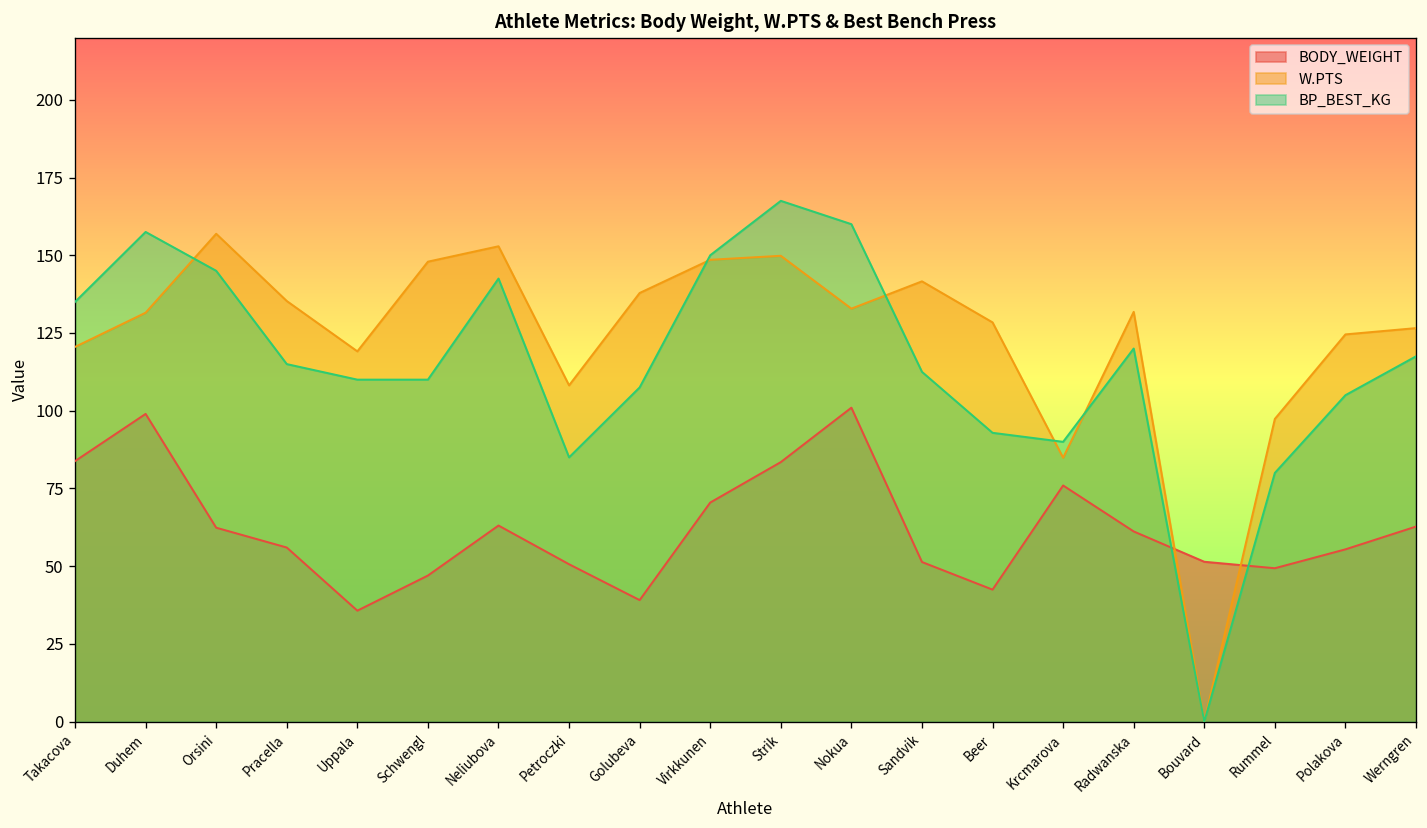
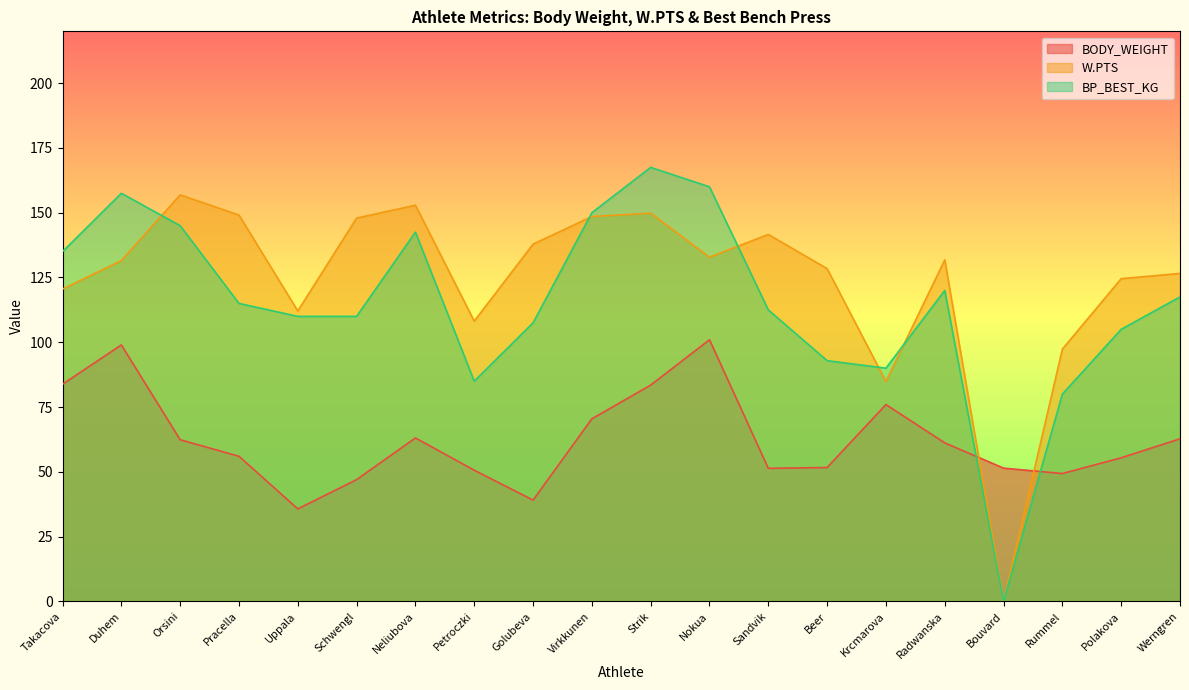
W.PTS, Pracella: 135 -> 149
W.PTS, Uppala: 119 -> 112
BODY_WEIGHT, Beer: 42 -> 52
